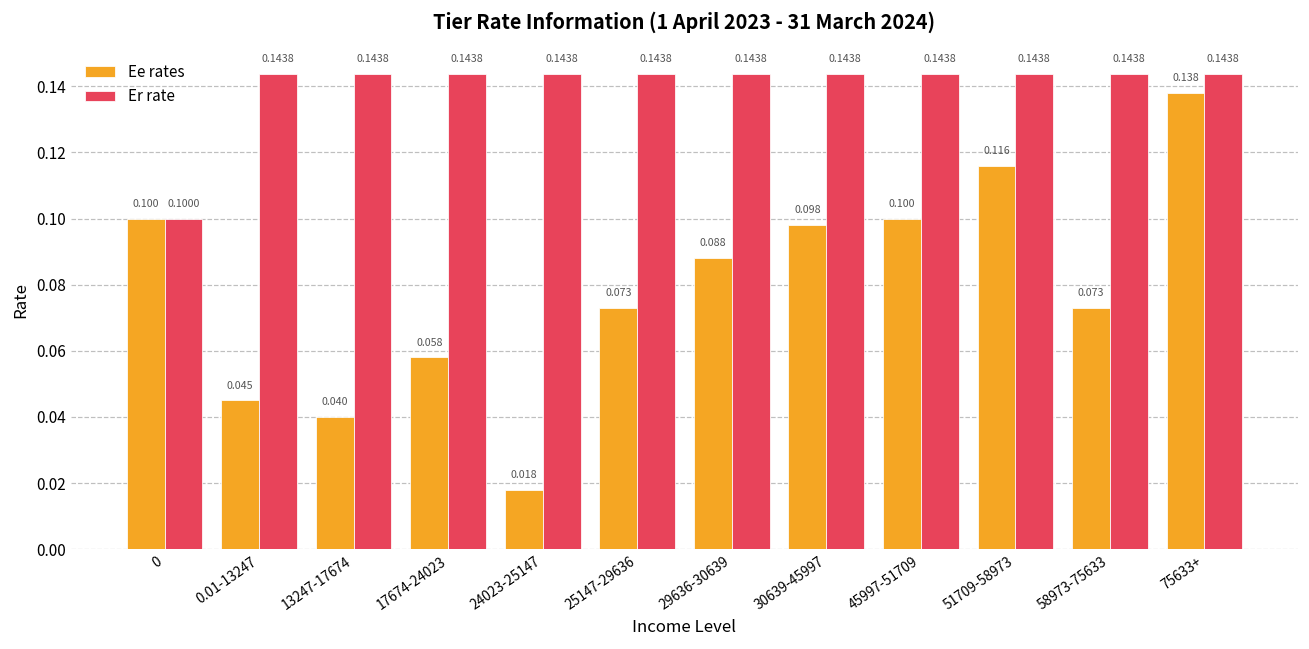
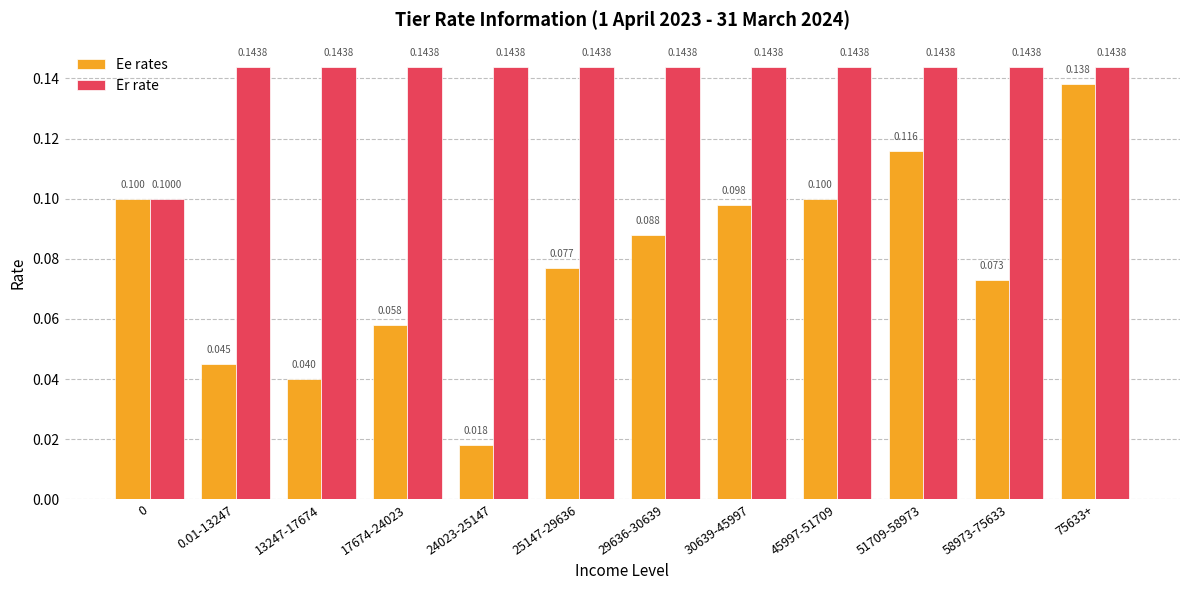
Ee rates, 25147-29636: 0.073 -> 0.077
